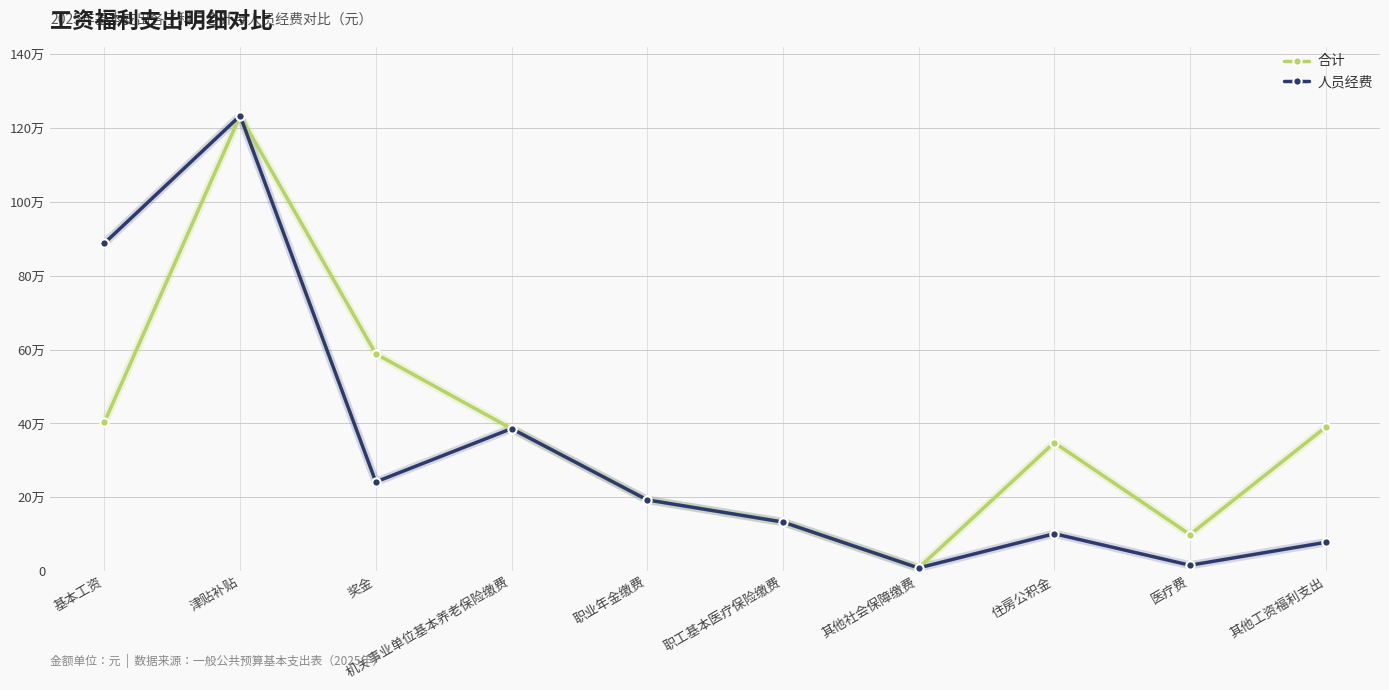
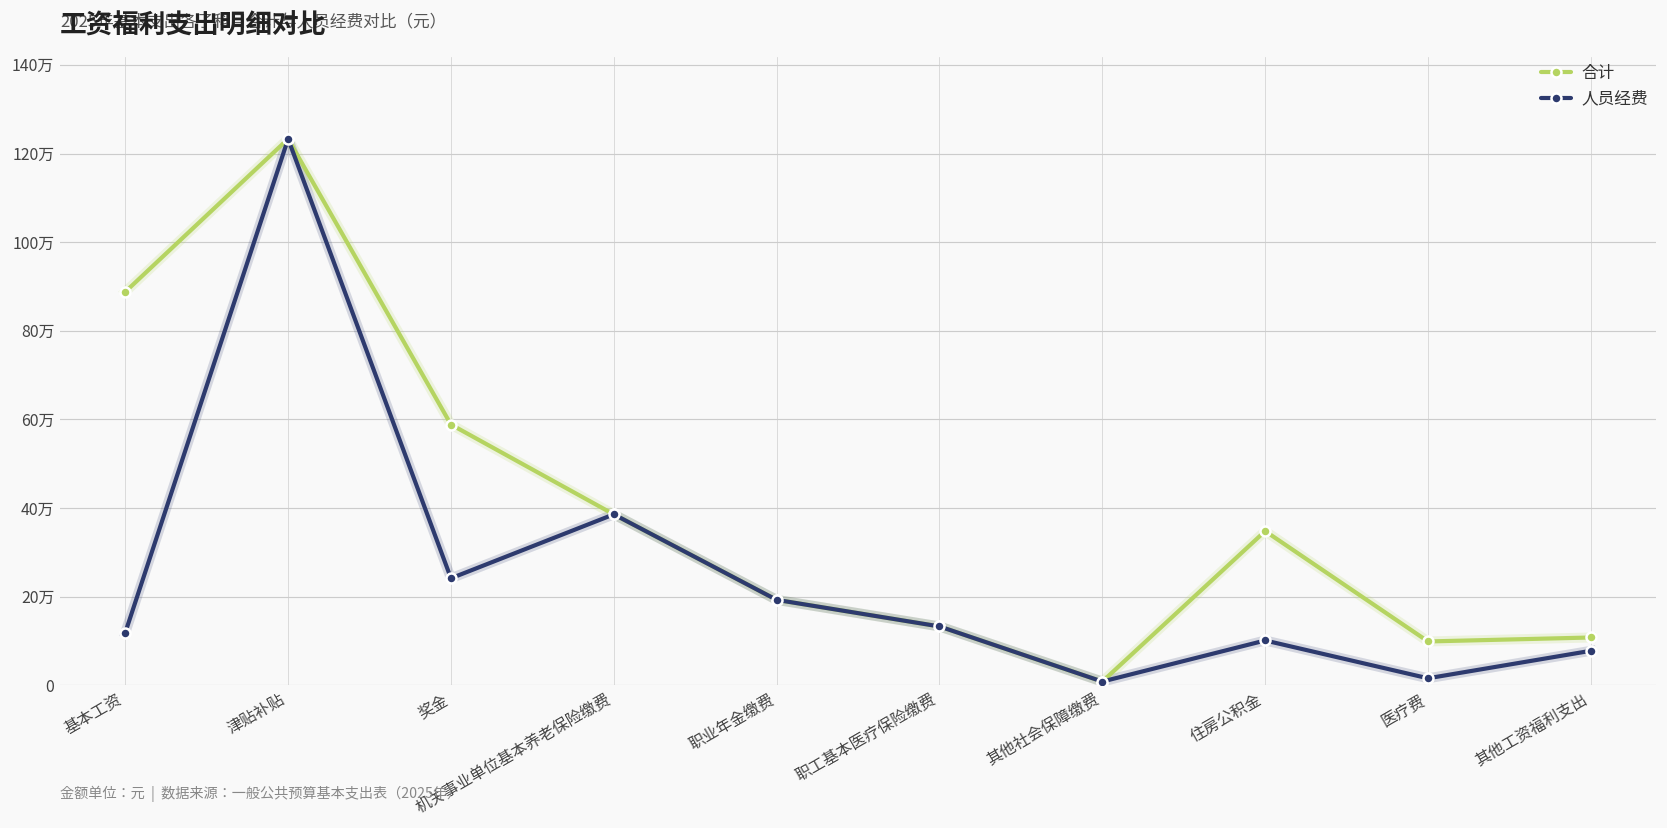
合计, 基本工资: 40万 -> 89万
人员经费, 基本工资: 89万 -> 12万
合计, 其他工资福利支出: 39万 -> 11万
